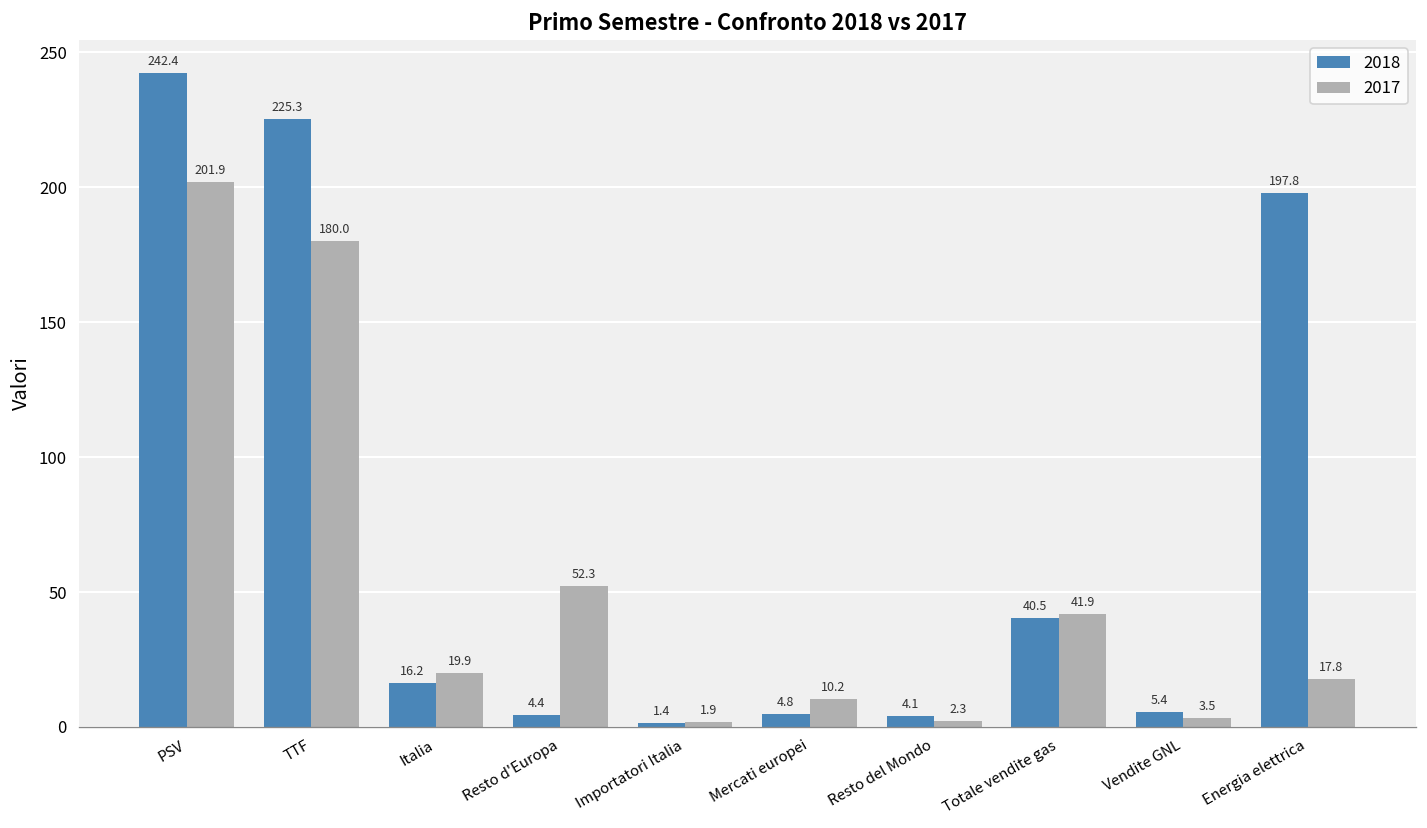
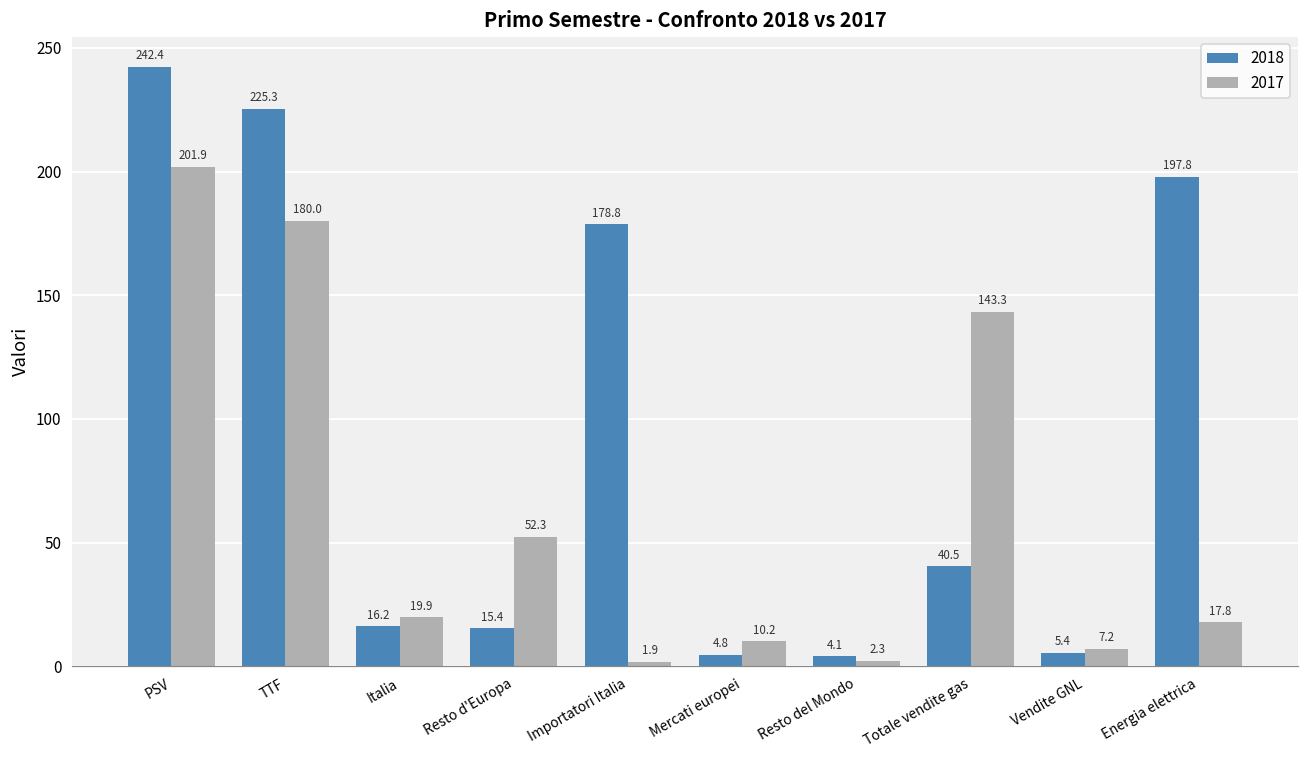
2018, Resto d'Europa: 4.4 -> 15.4
2018, Importatori Italia: 1.4 -> 178.8
2017, Totale vendite gas: 41.9 -> 143.3
2017, Vendite GNL: 3.5 -> 7.2
